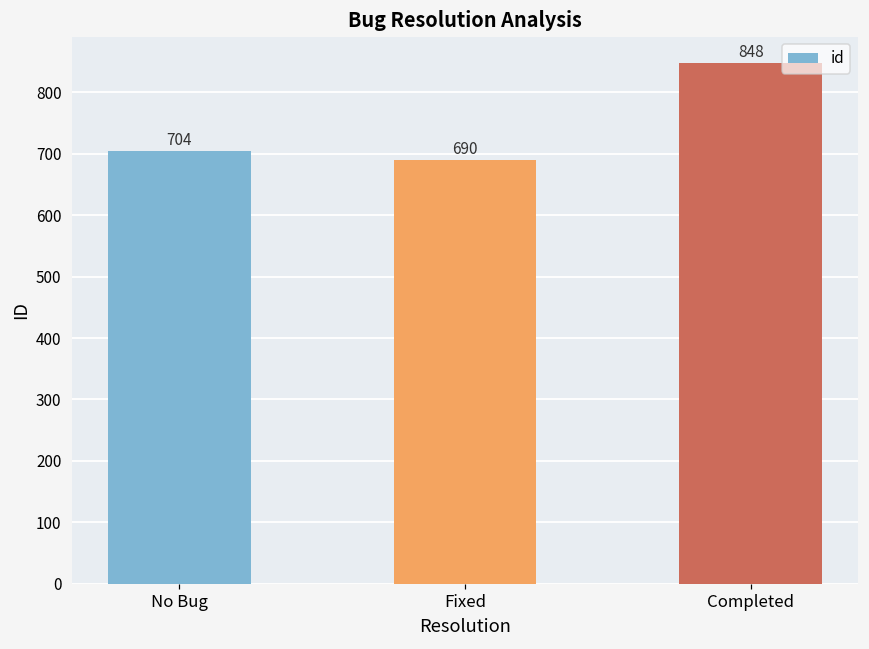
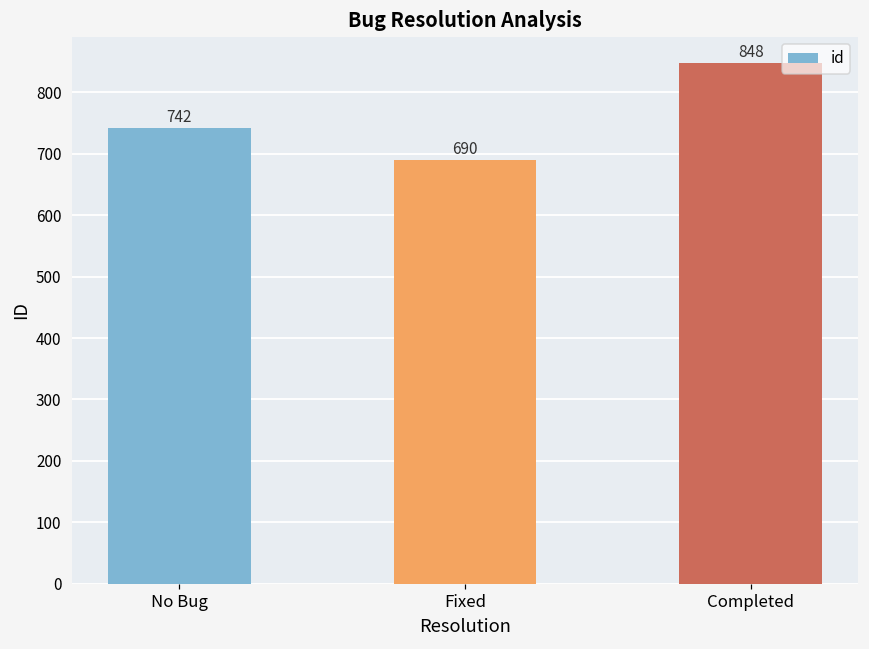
No Bug: 704 -> 742
